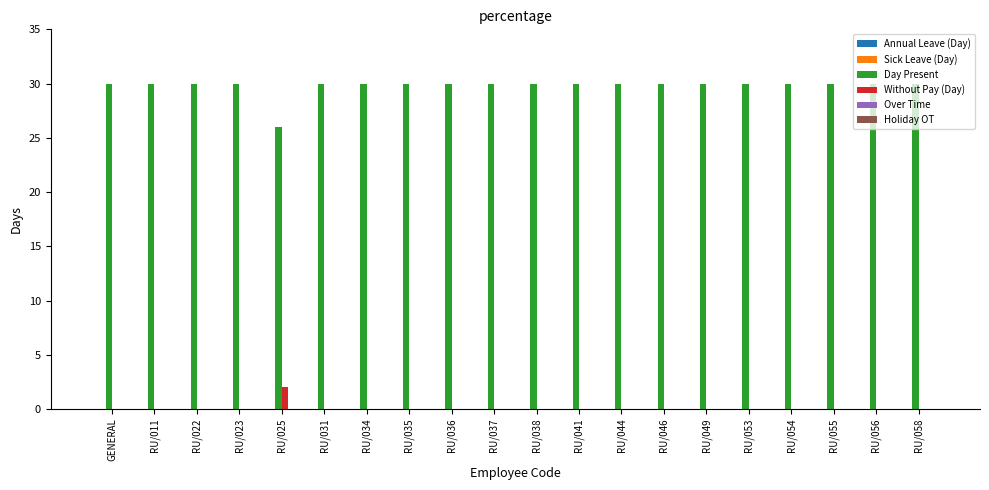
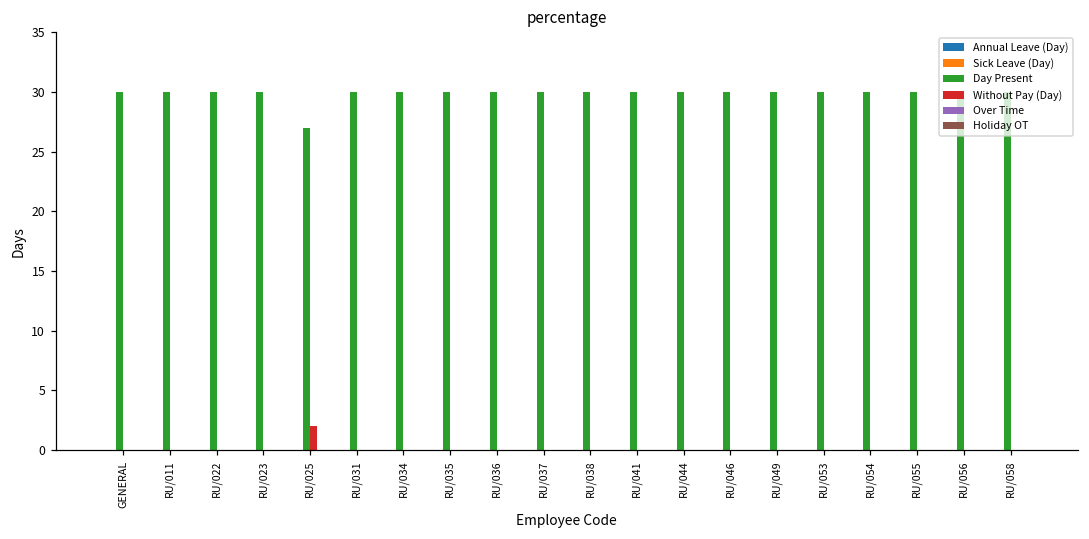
Day Present, RU/025: 26 -> 27
